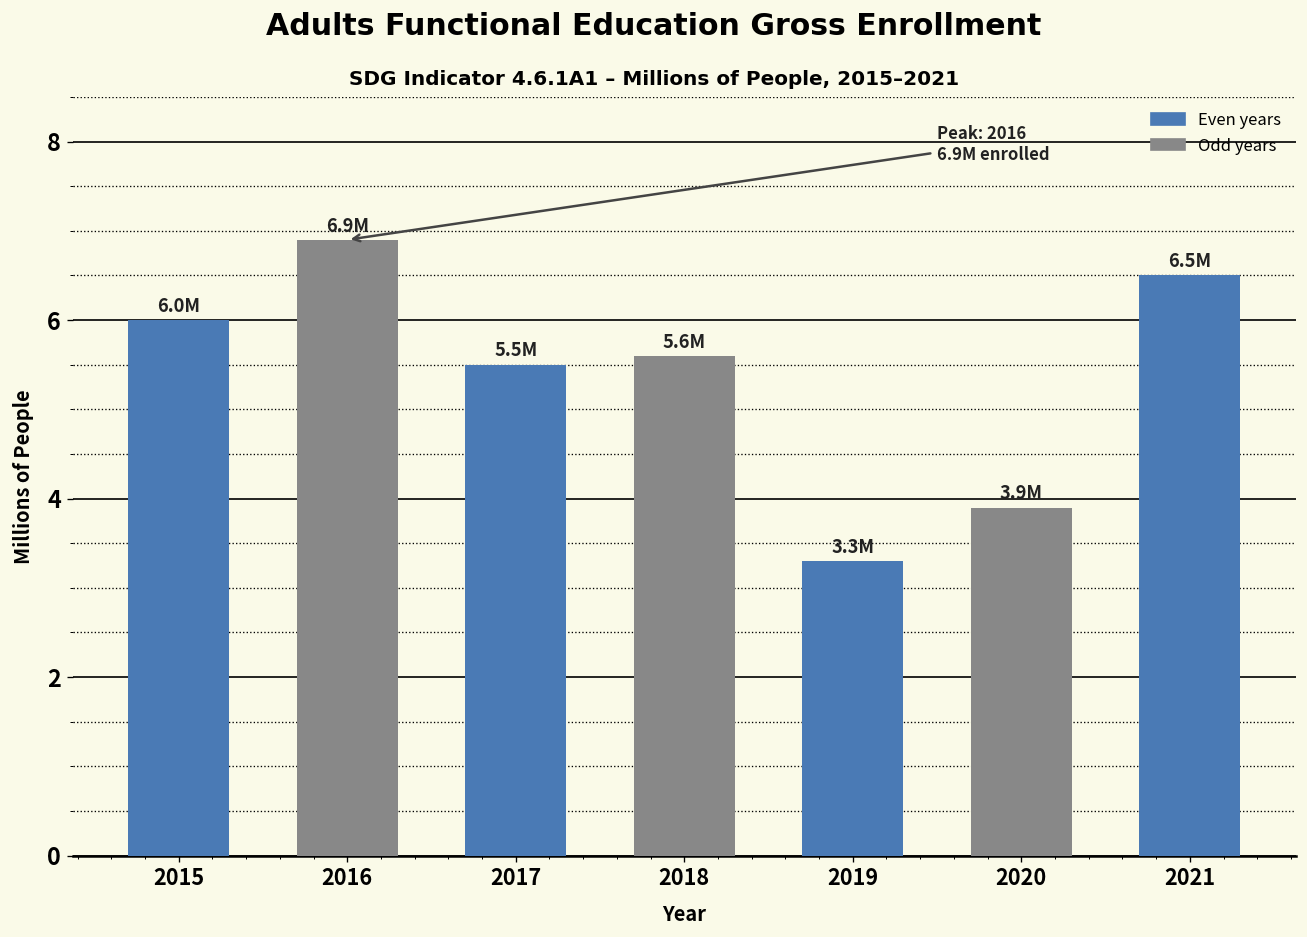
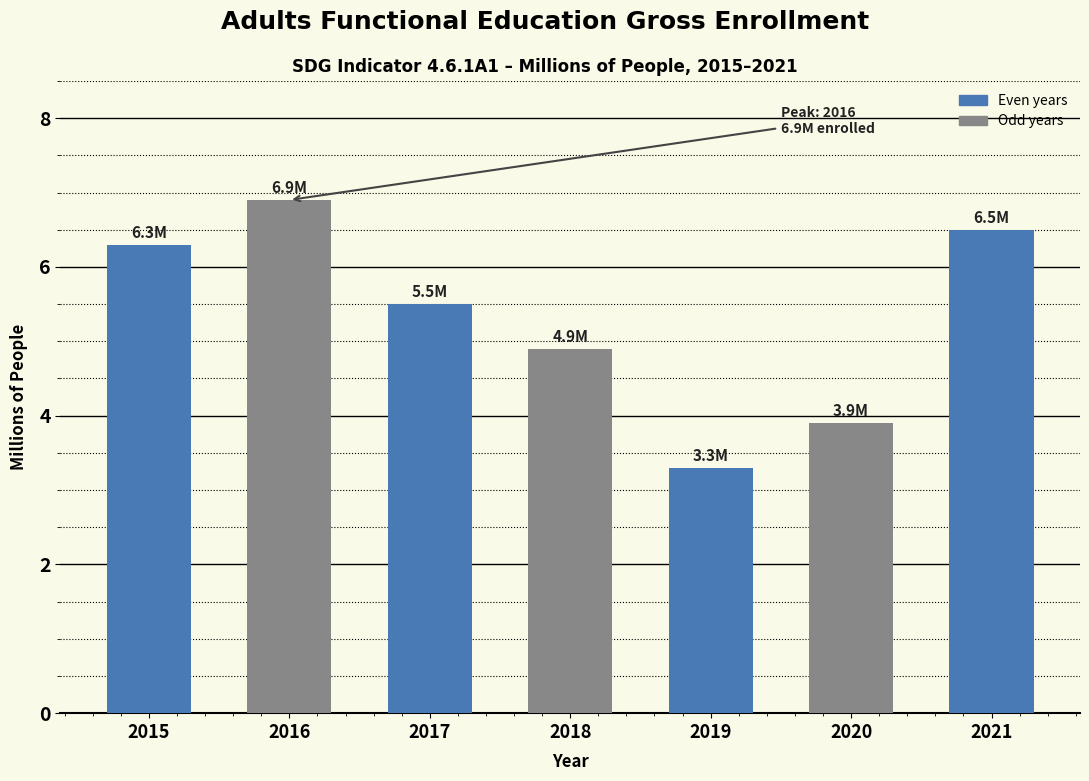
2015: 6.0M -> 6.3M
2018: 5.6M -> 4.9M
